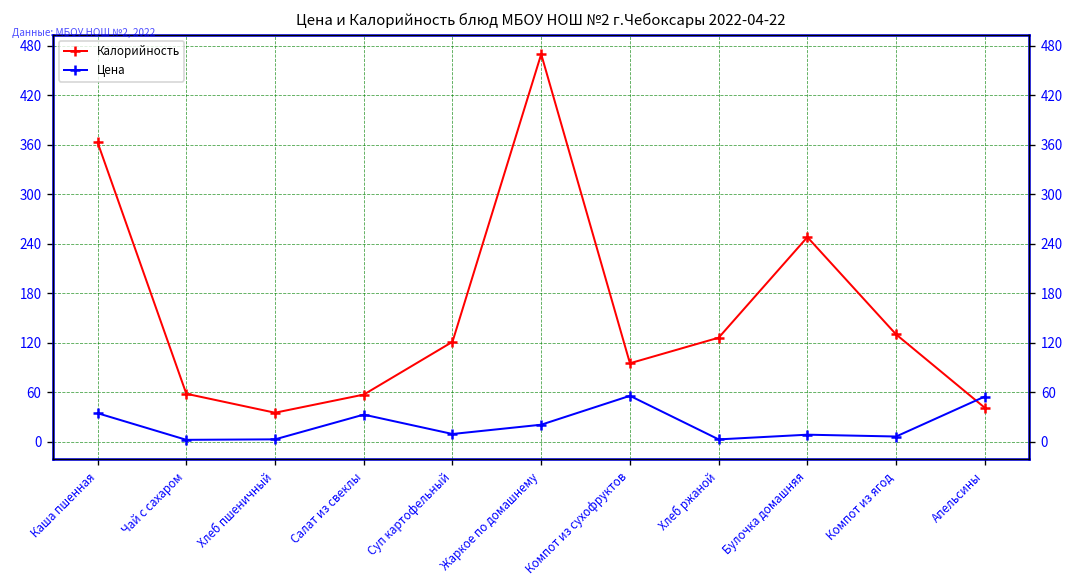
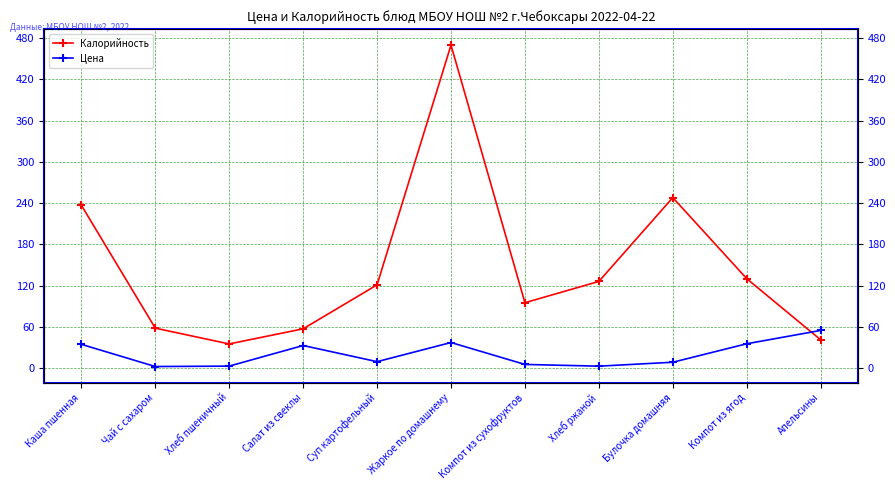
Калорийность, Каша пшенная: 360 -> 240
Цена, Жаркое по домашнему: 20 -> 40
Цена, Компот из сухофруктов: 60 -> 10
Цена, Компот из ягод: 10 -> 40
